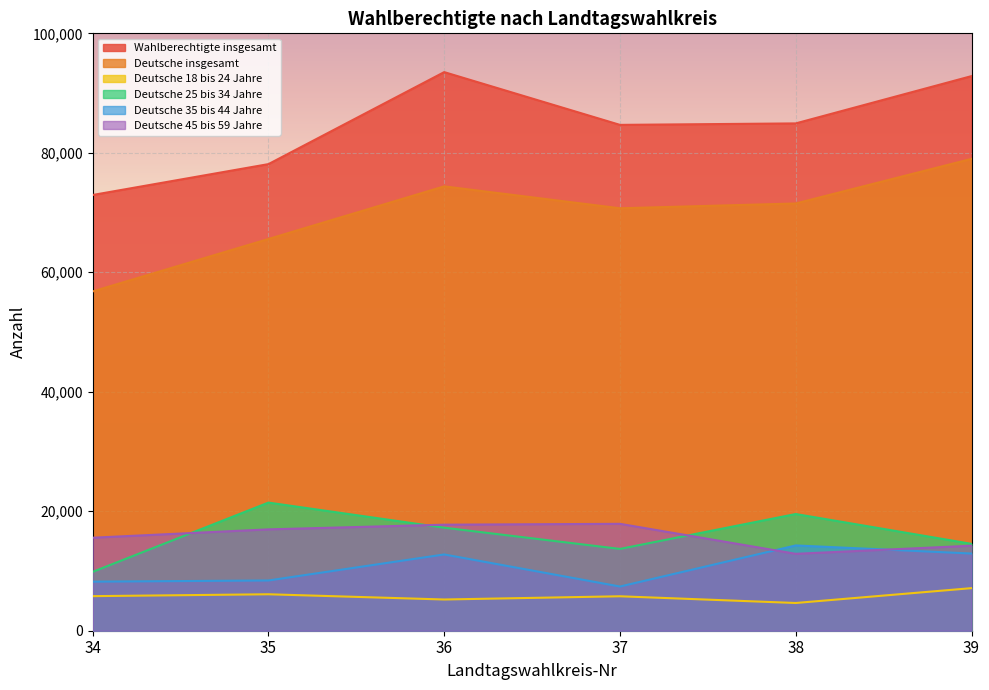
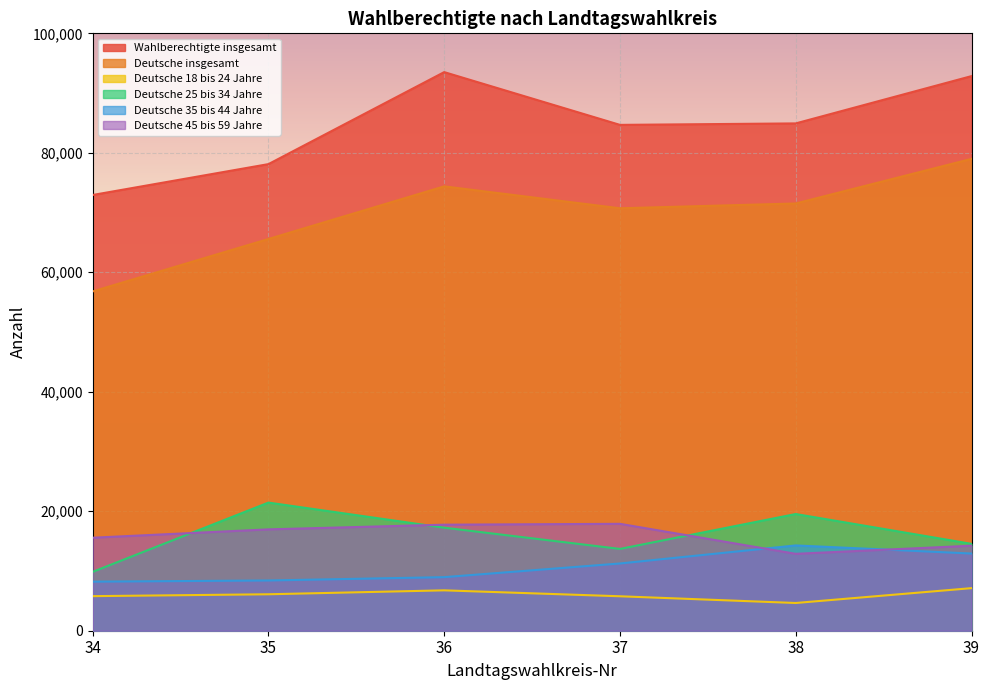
Deutsche 18 bis 24 Jahre, 36: 5,000 -> 7,000
Deutsche 35 bis 44 Jahre, 36: 13,000 -> 9,000
Deutsche 35 bis 44 Jahre, 37: 7,000 -> 11,000
